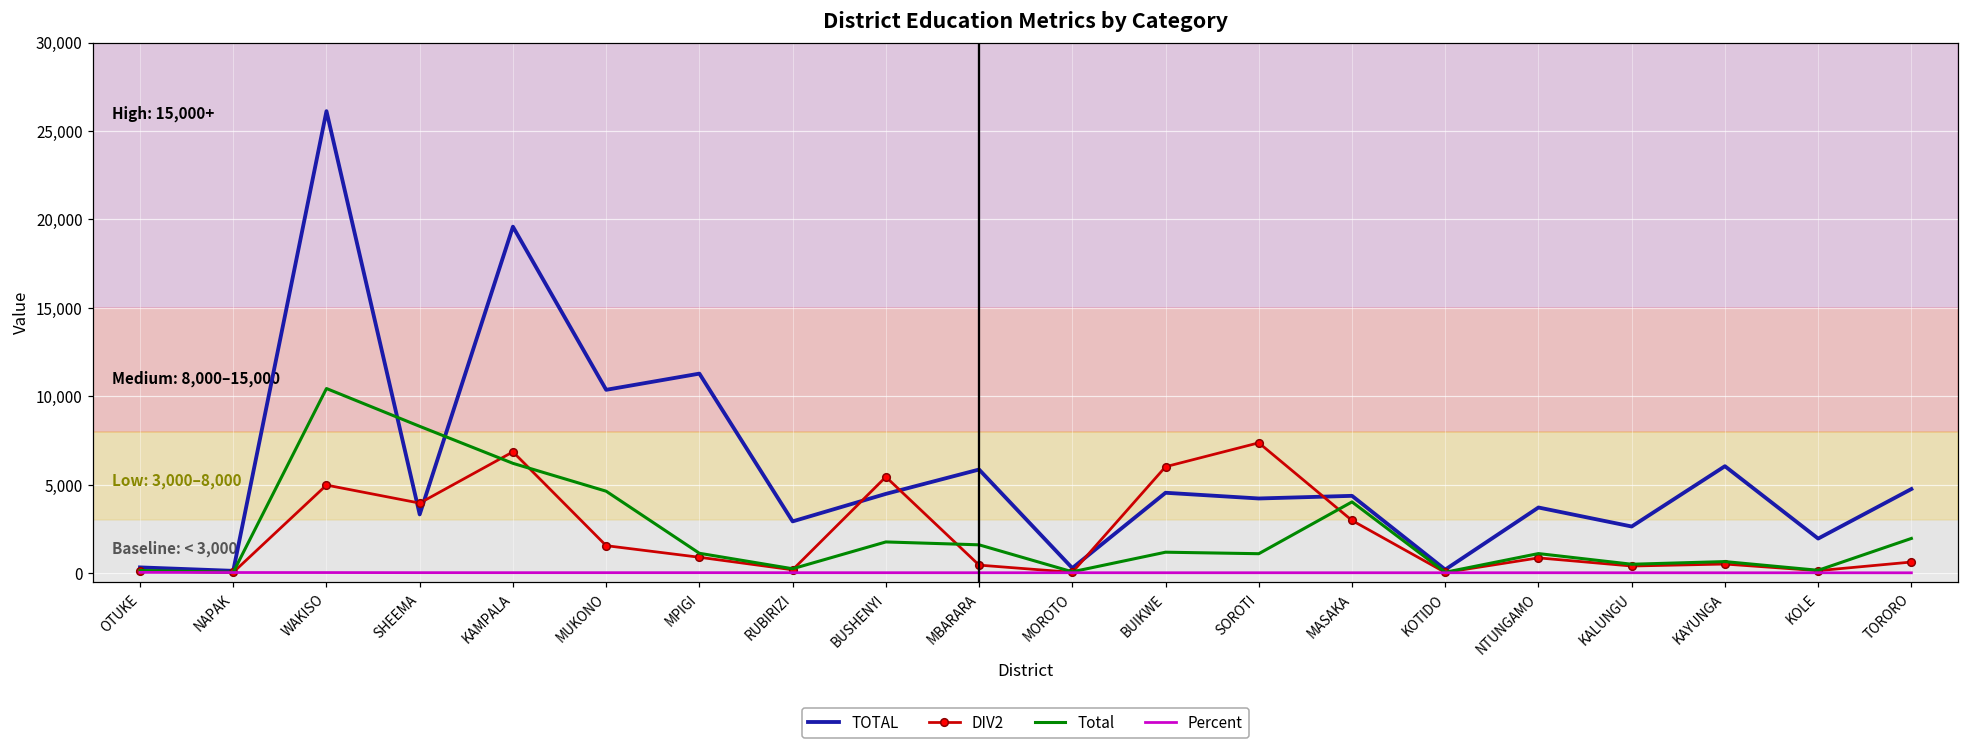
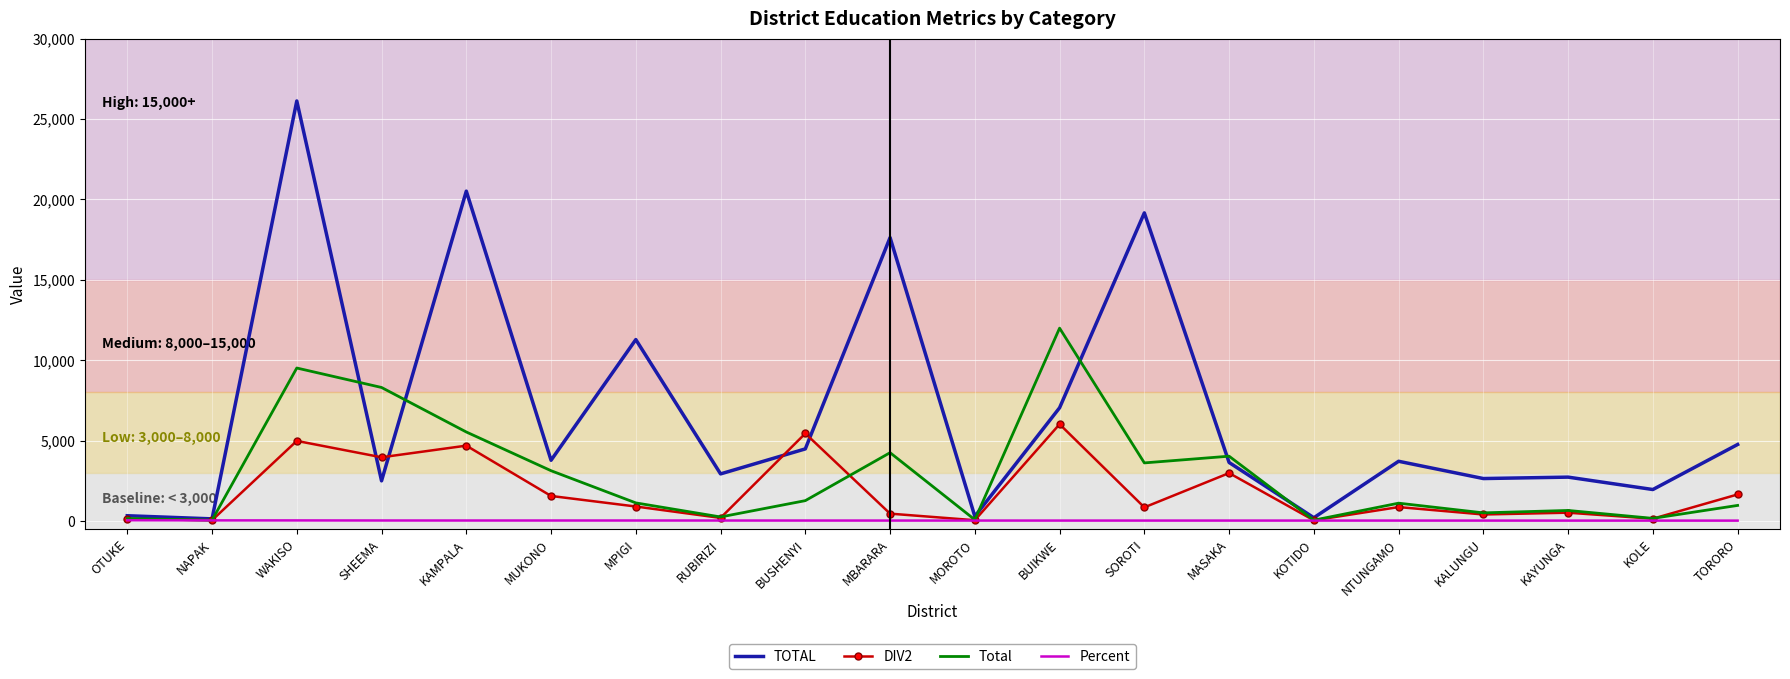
Total, WAKISO: 10,400 -> 9,500
TOTAL, SHEEMA: 3,300 -> 2,500
TOTAL, KAMPALA: 19,600 -> 20,500
DIV2, KAMPALA: 6,900 -> 4,700
Total, KAMPALA: 6,200 -> 5,500
TOTAL, MUKONO: 10,400 -> 3,800
Total, MUKONO: 4,600 -> 3,100
Total, BUSHENYI: 1,800 -> 1,300
TOTAL, MBARARA: 5,900 -> 17,600
Total, MBARARA: 1,600 -> 4,200
TOTAL, BUIKWE: 4,500 -> 7,000
Total, BUIKWE: 1,200 -> 12,000
TOTAL, SOROTI: 4,200 -> 19,200
DIV2, SOROTI: 7,400 -> 800
Total, SOROTI: 1,100 -> 3,600
TOTAL, MASAKA: 4,400 -> 3,600
TOTAL, KAYUNGA: 6,000 -> 2,700
DIV2, TORORO: 600 -> 1,700
Total, TORORO: 2,000 -> 1,000
